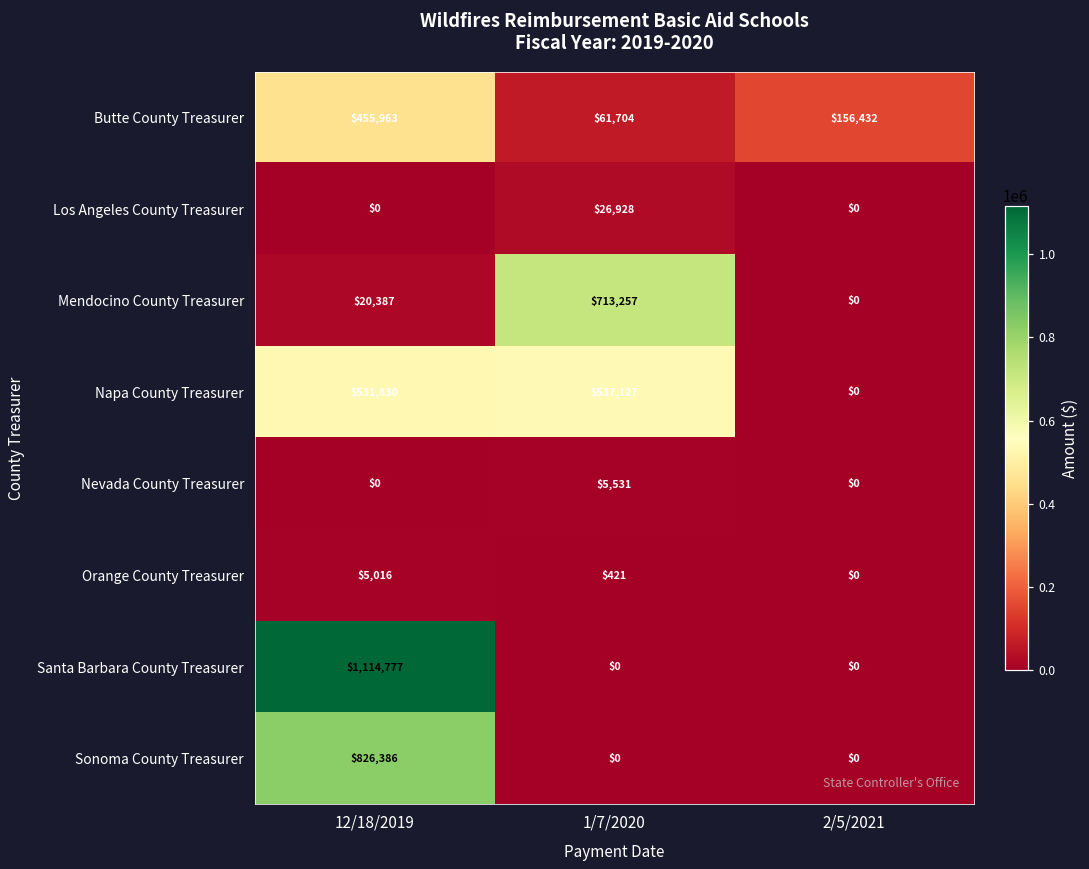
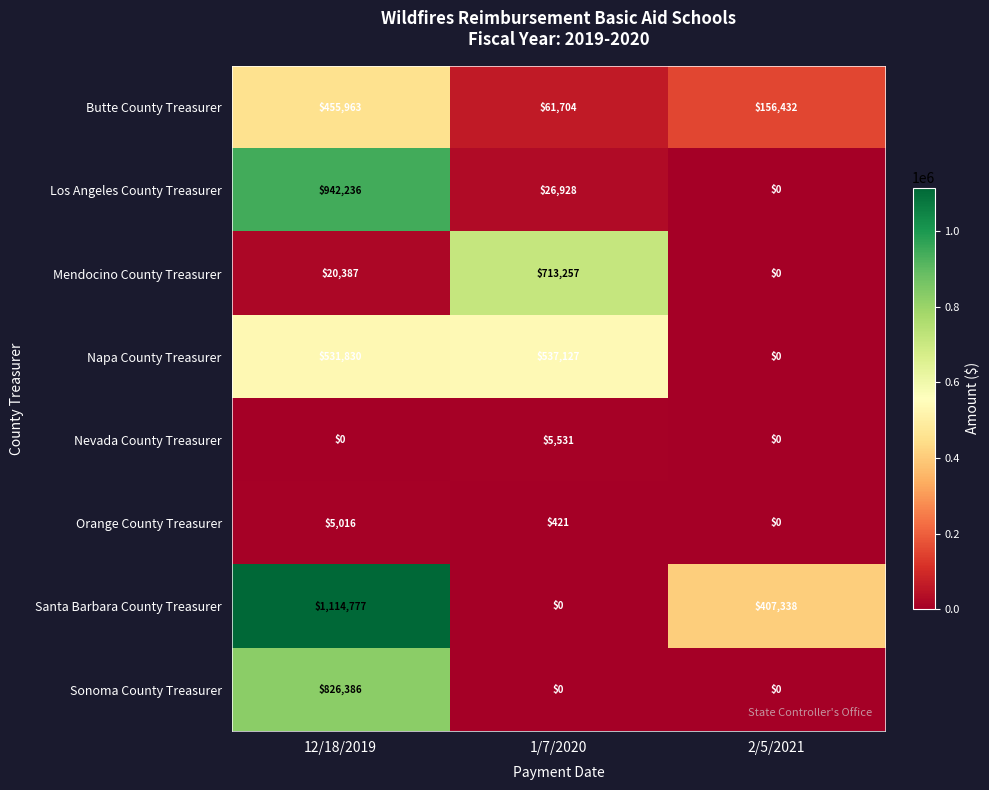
Los Angeles County Treasurer, 12/18/2019: $0 -> $942,236
Santa Barbara County Treasurer, 2/5/2021: $0 -> $407,338
